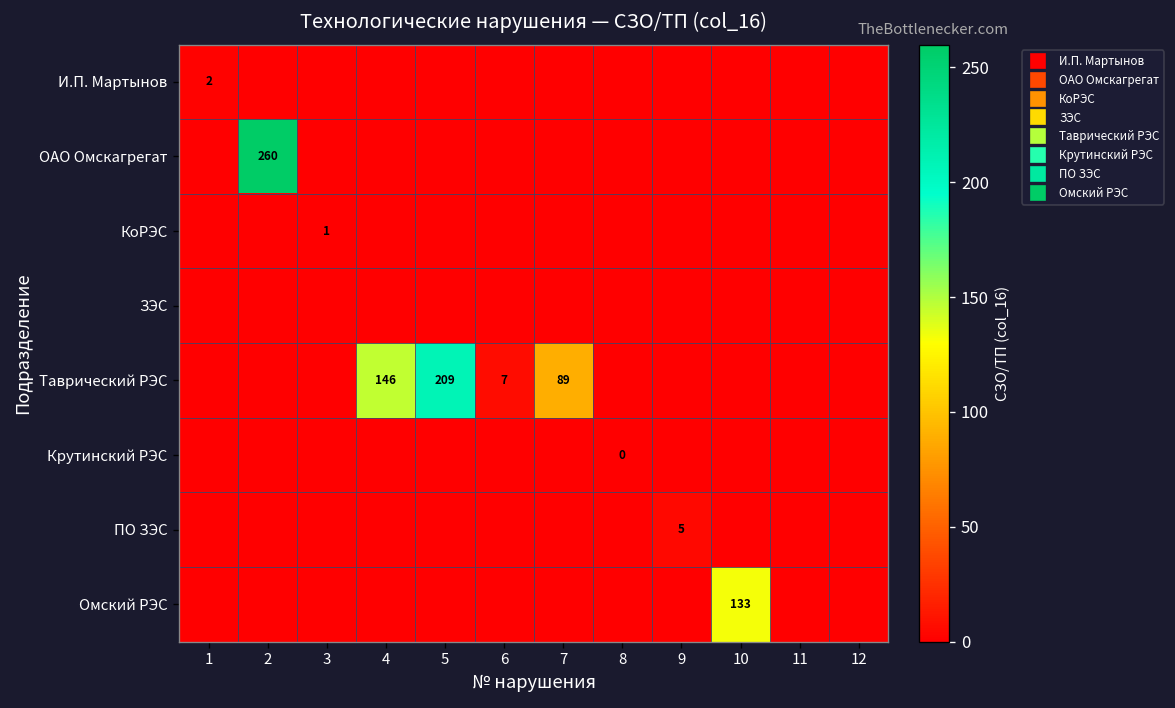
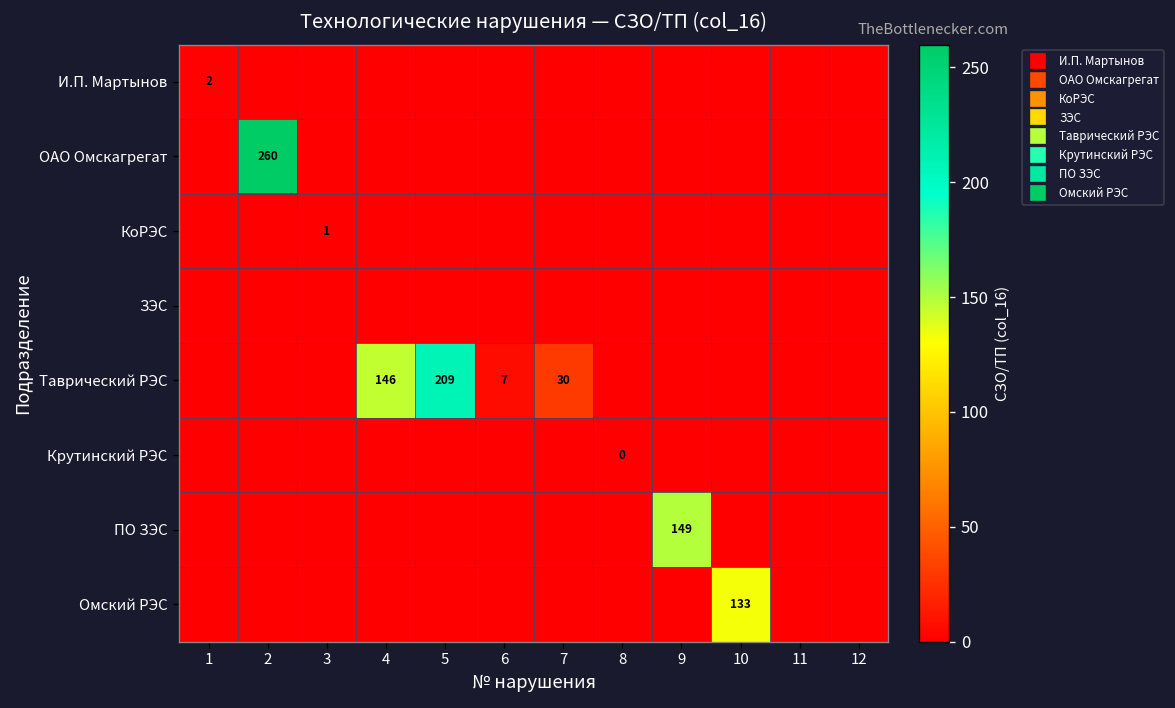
Таврический РЭС, 7: 89 -> 30
ПО ЗЭС, 9: 5 -> 149
